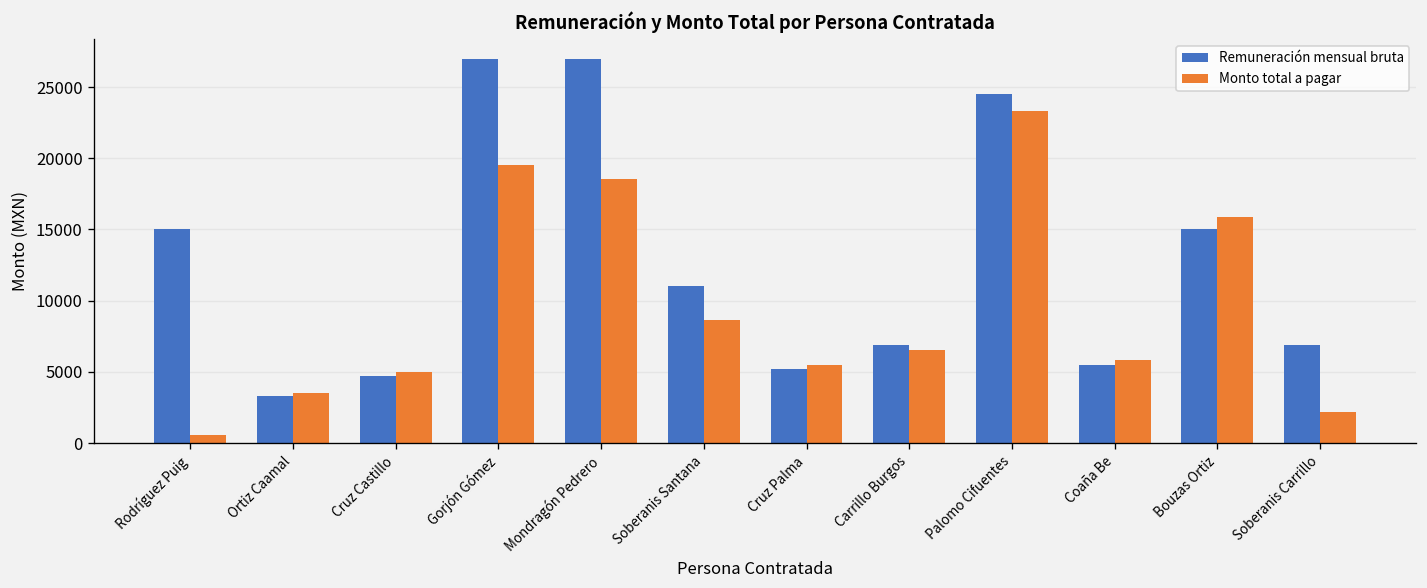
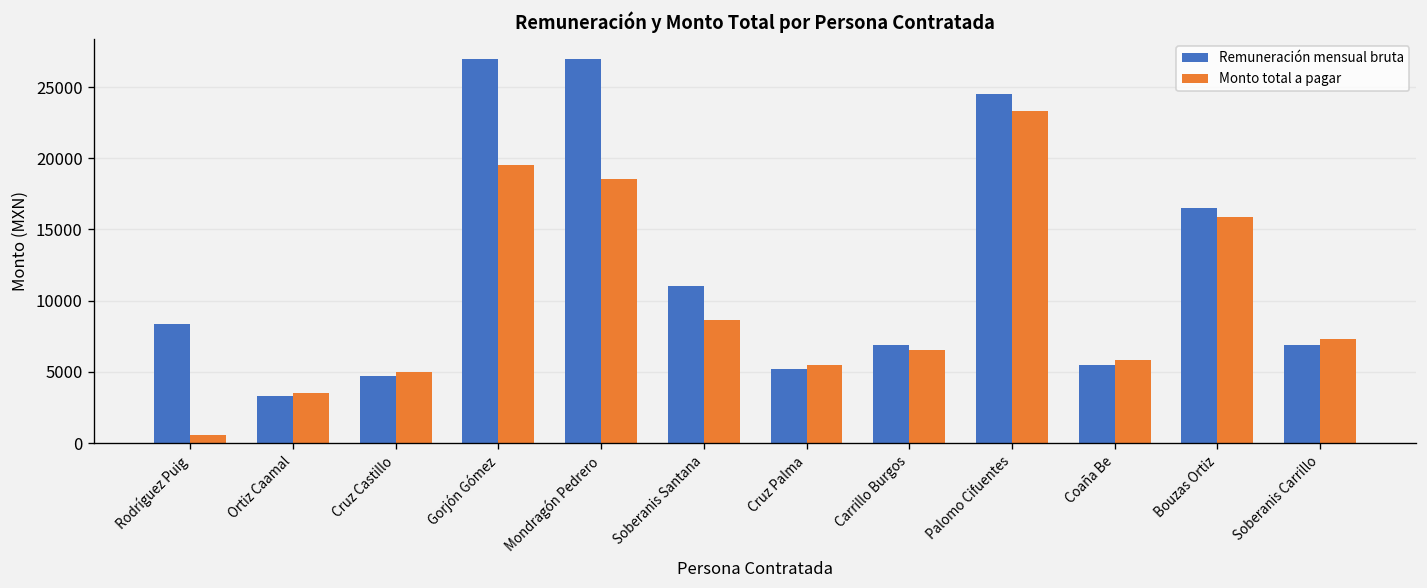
Remuneración mensual bruta, Rodríguez Puig: 15000 -> 8400
Remuneración mensual bruta, Bouzas Ortiz: 15000 -> 16500
Monto total a pagar, Soberanis Carrillo: 2200 -> 7300
